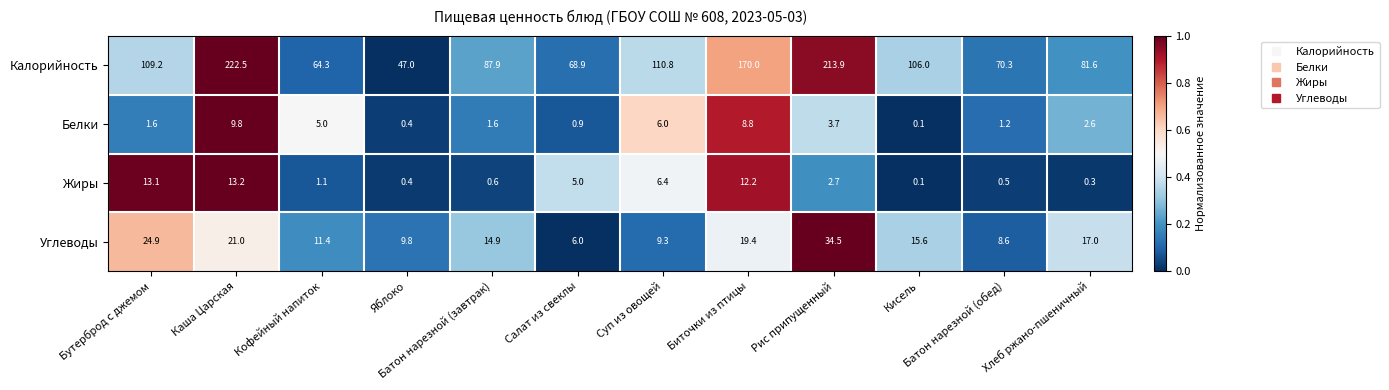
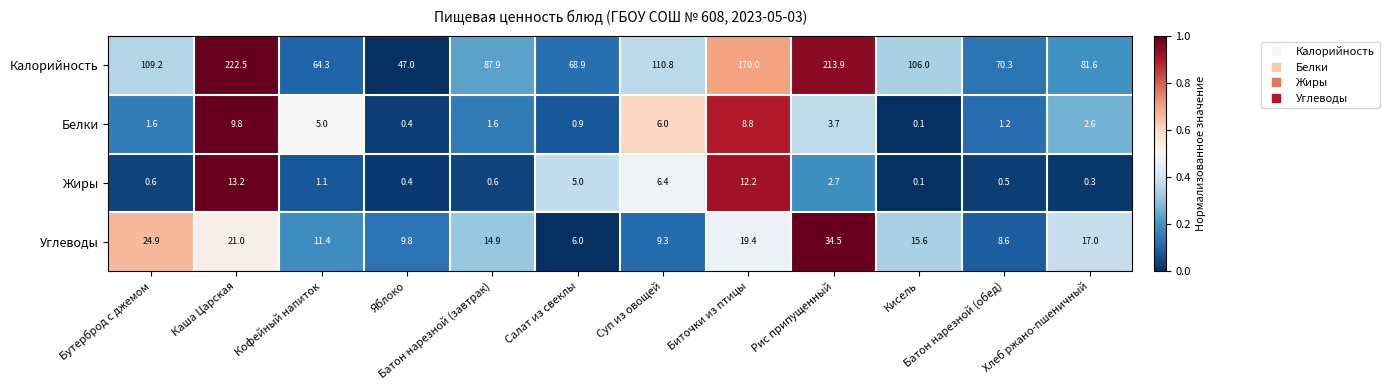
Жиры, Бутерброд с джемом: 13.1 -> 0.6
